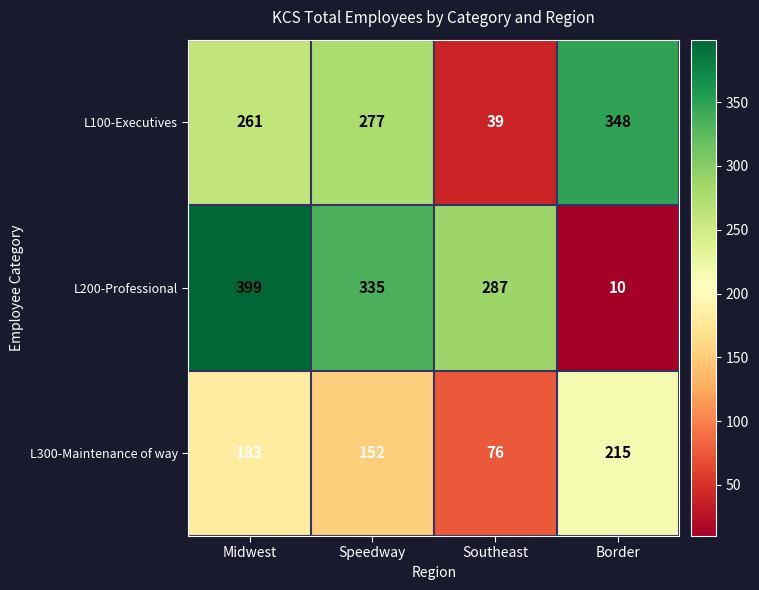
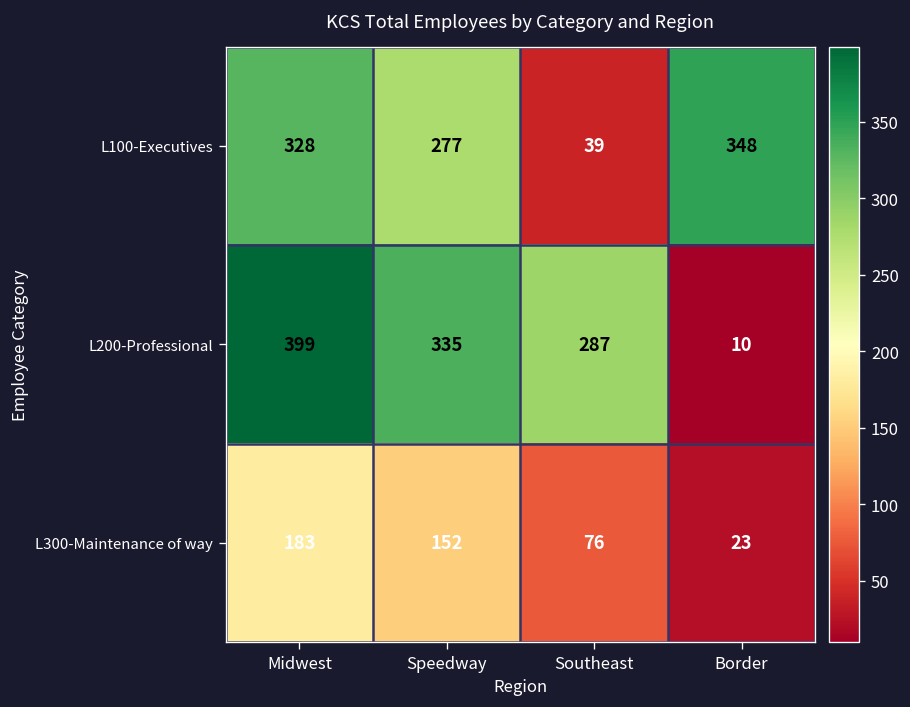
L100-Executives, Midwest: 261 -> 328
L300-Maintenance of way, Border: 215 -> 23
